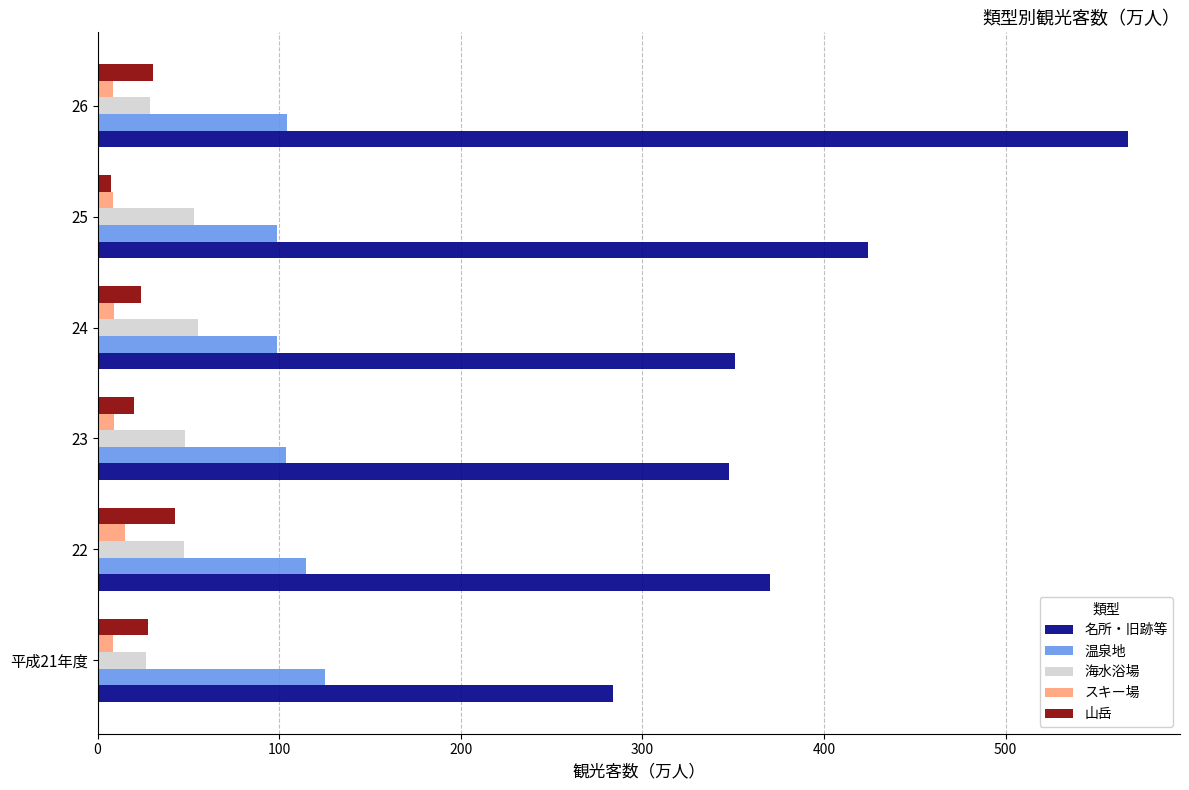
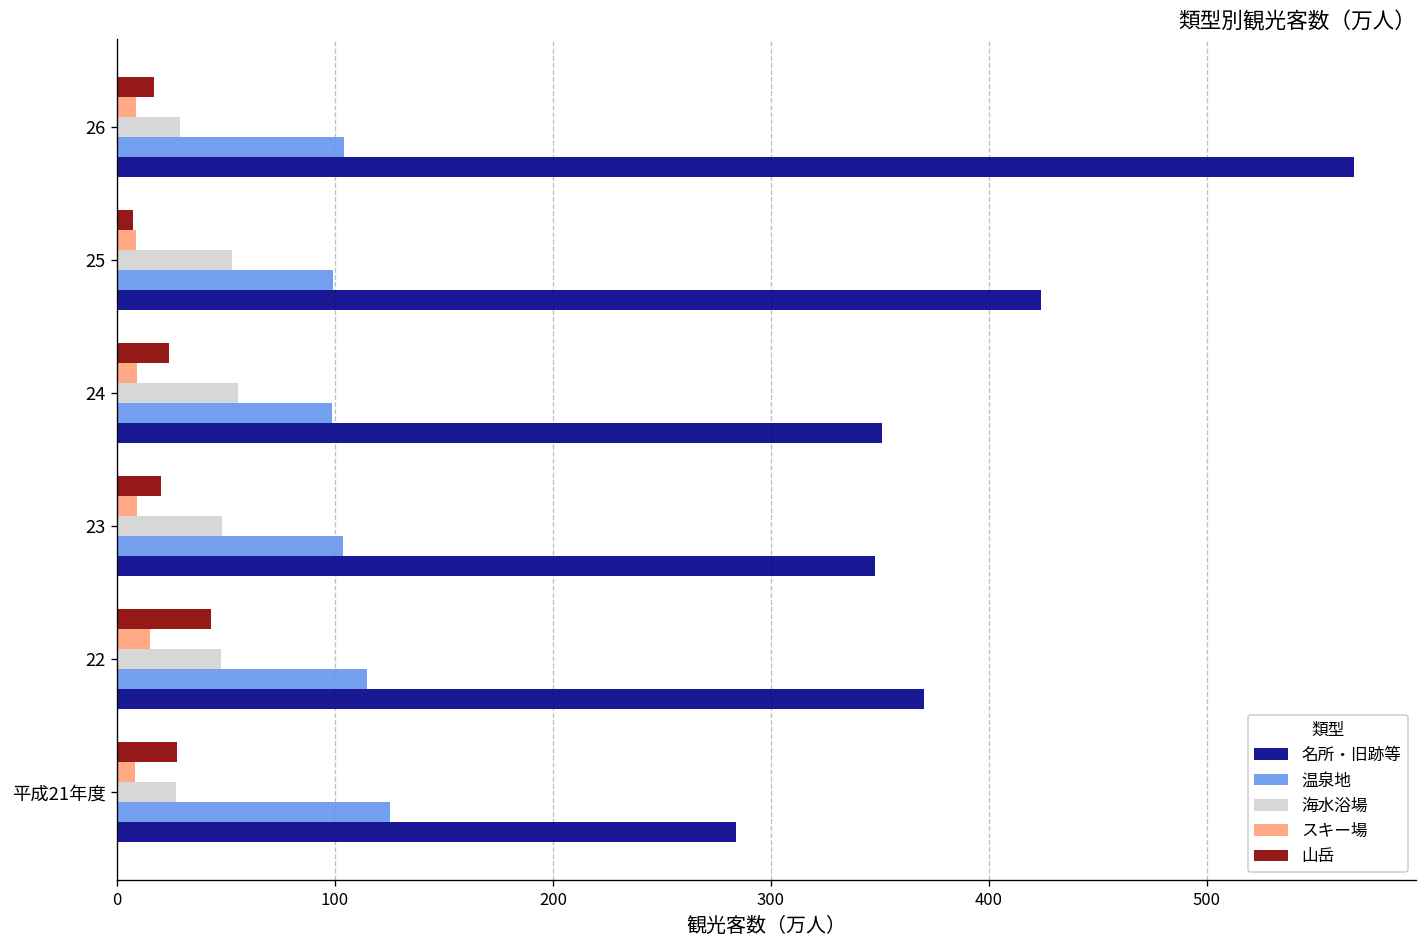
山岳, 26: 30 -> 17
